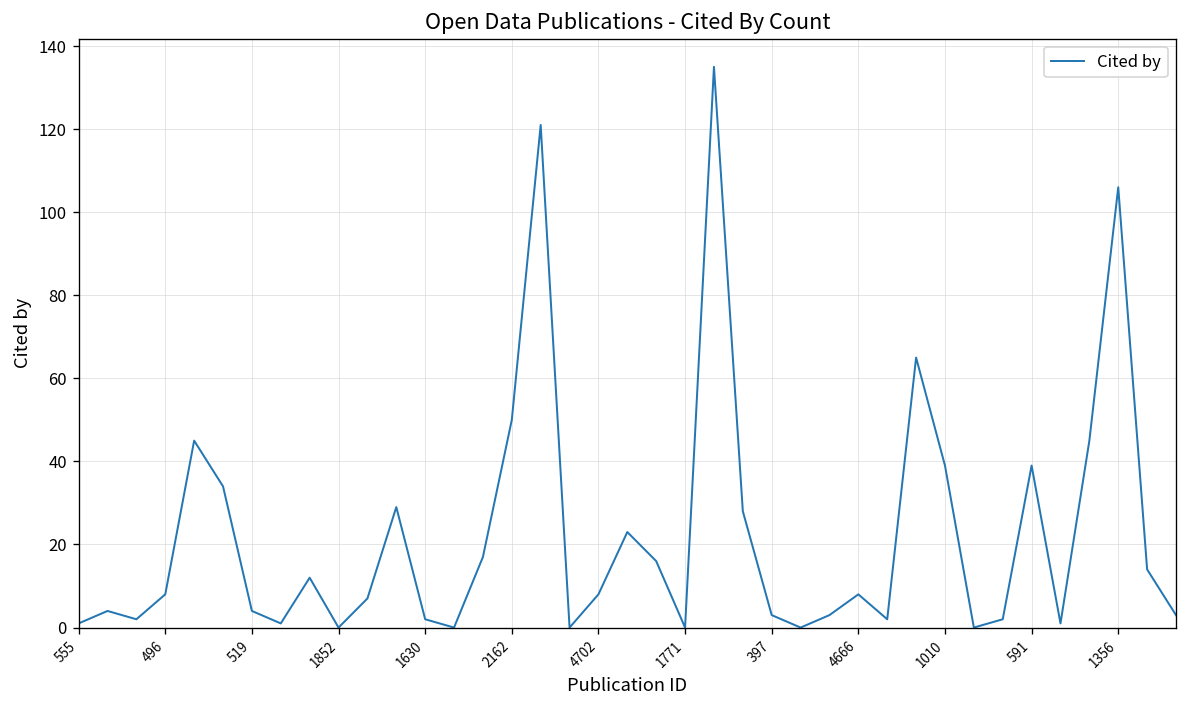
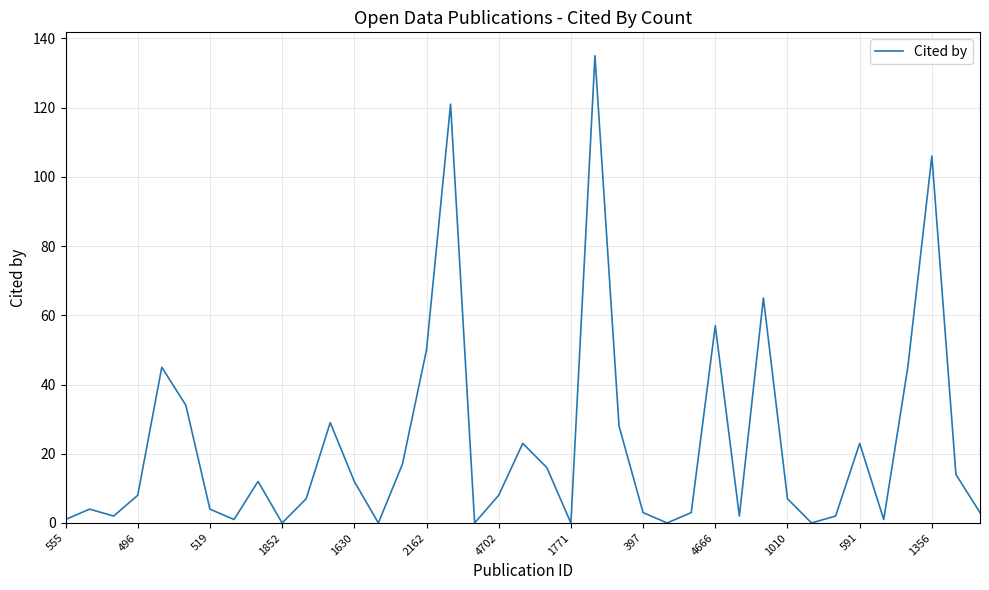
1630: 2 -> 12
4666: 8 -> 57
1010: 39 -> 7
591: 39 -> 23
